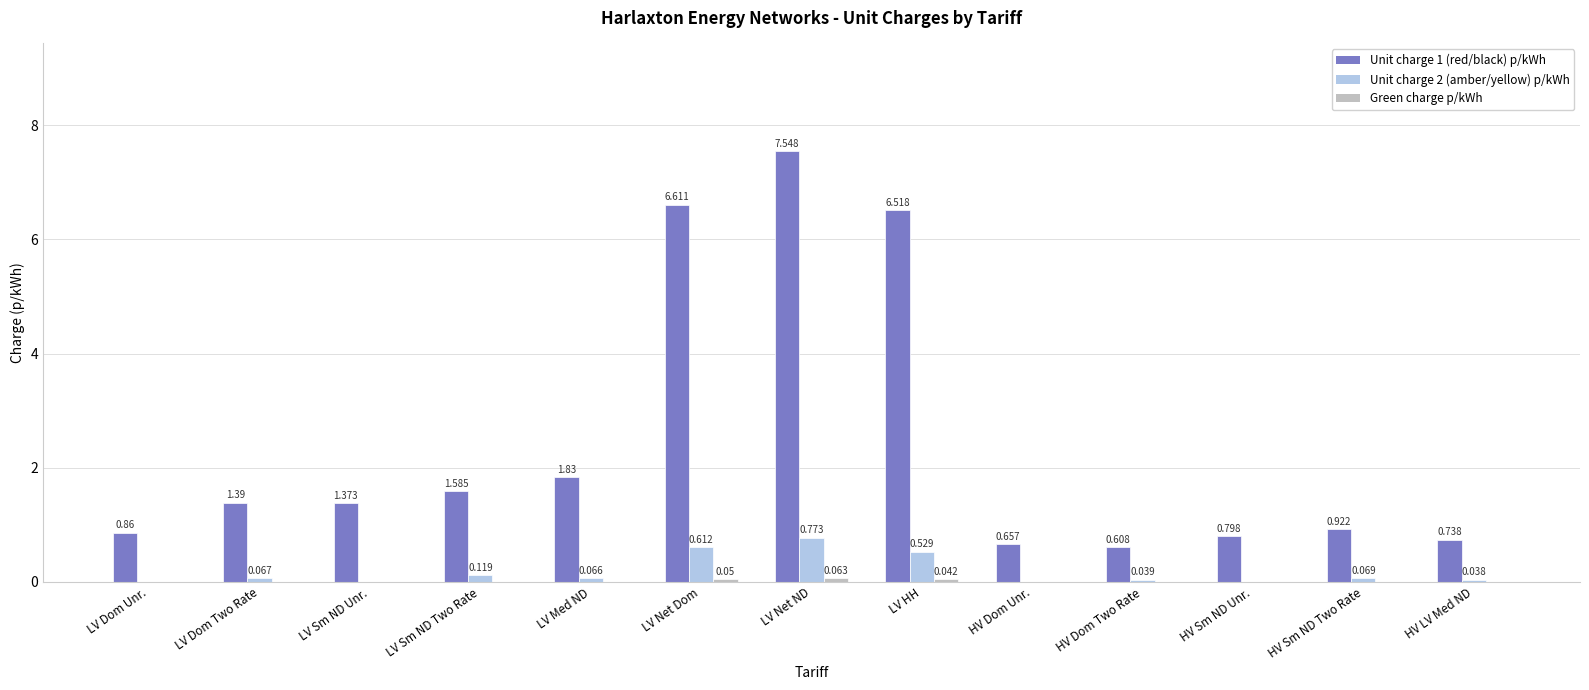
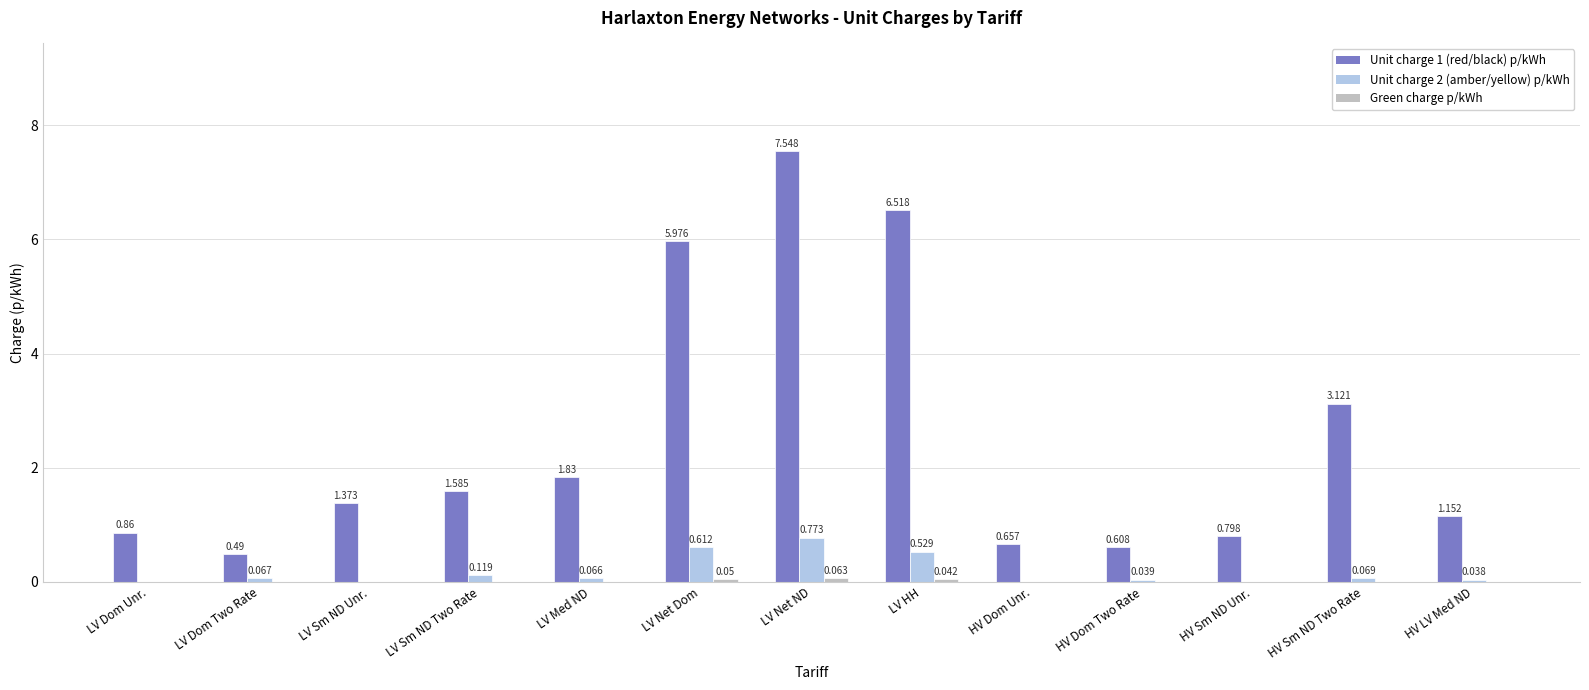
Unit charge 1 (red/black) p/kWh, LV Dom Two Rate: 1.39 -> 0.49
Unit charge 1 (red/black) p/kWh, LV Net Dom: 6.611 -> 5.976
Unit charge 1 (red/black) p/kWh, HV Sm ND Two Rate: 0.922 -> 3.121
Unit charge 1 (red/black) p/kWh, HV LV Med ND: 0.738 -> 1.152
